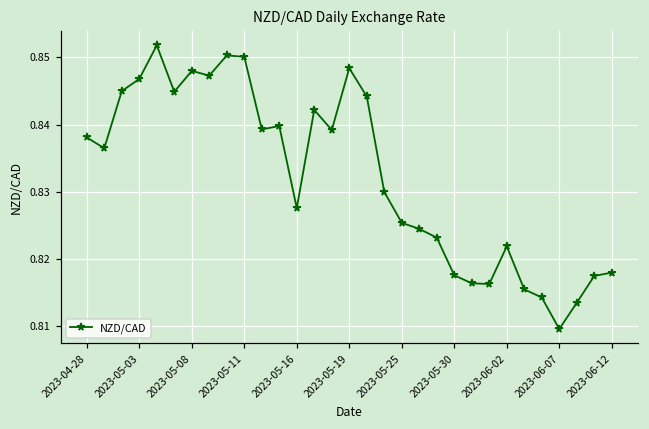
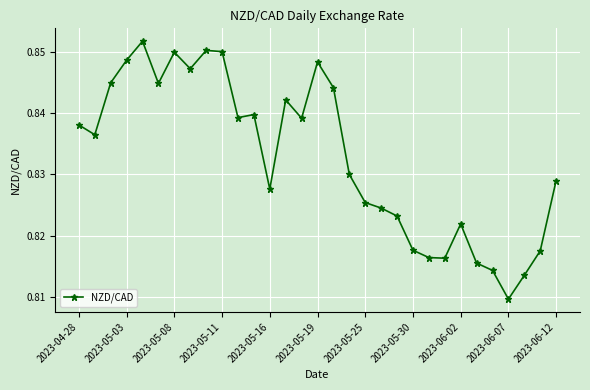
2023-05-03: 0.847 -> 0.849
2023-05-08: 0.848 -> 0.850
2023-06-12: 0.818 -> 0.829
